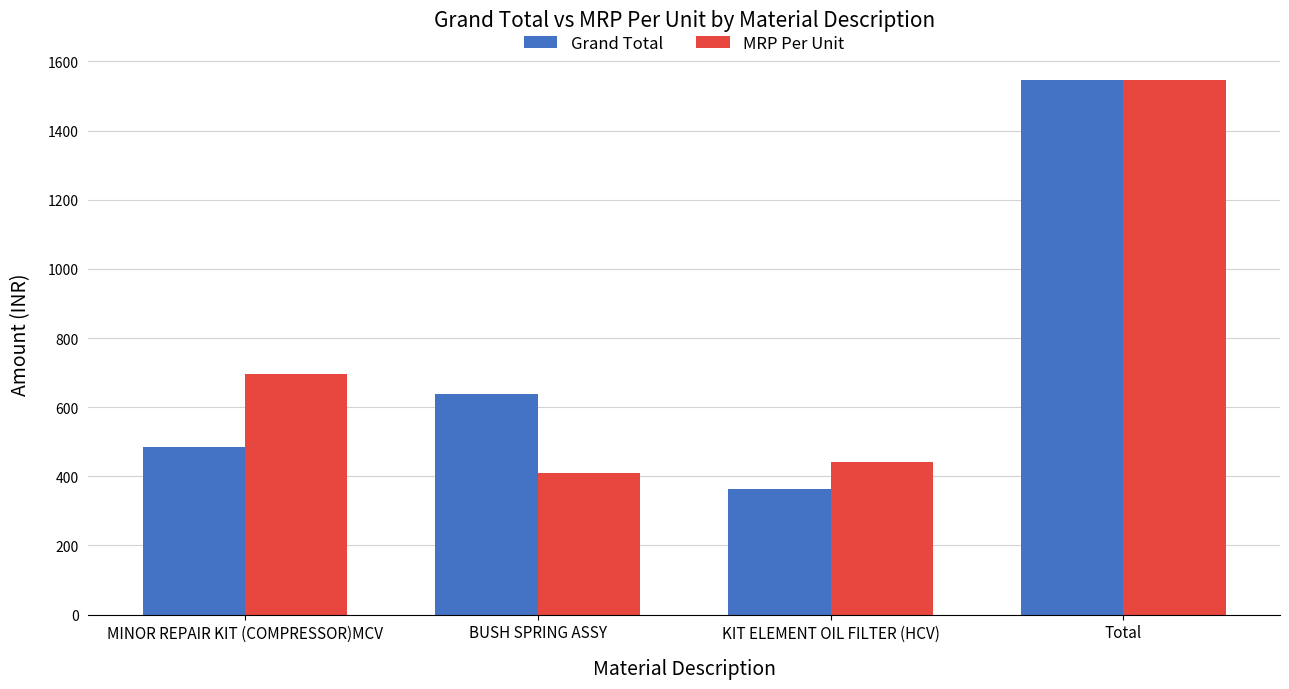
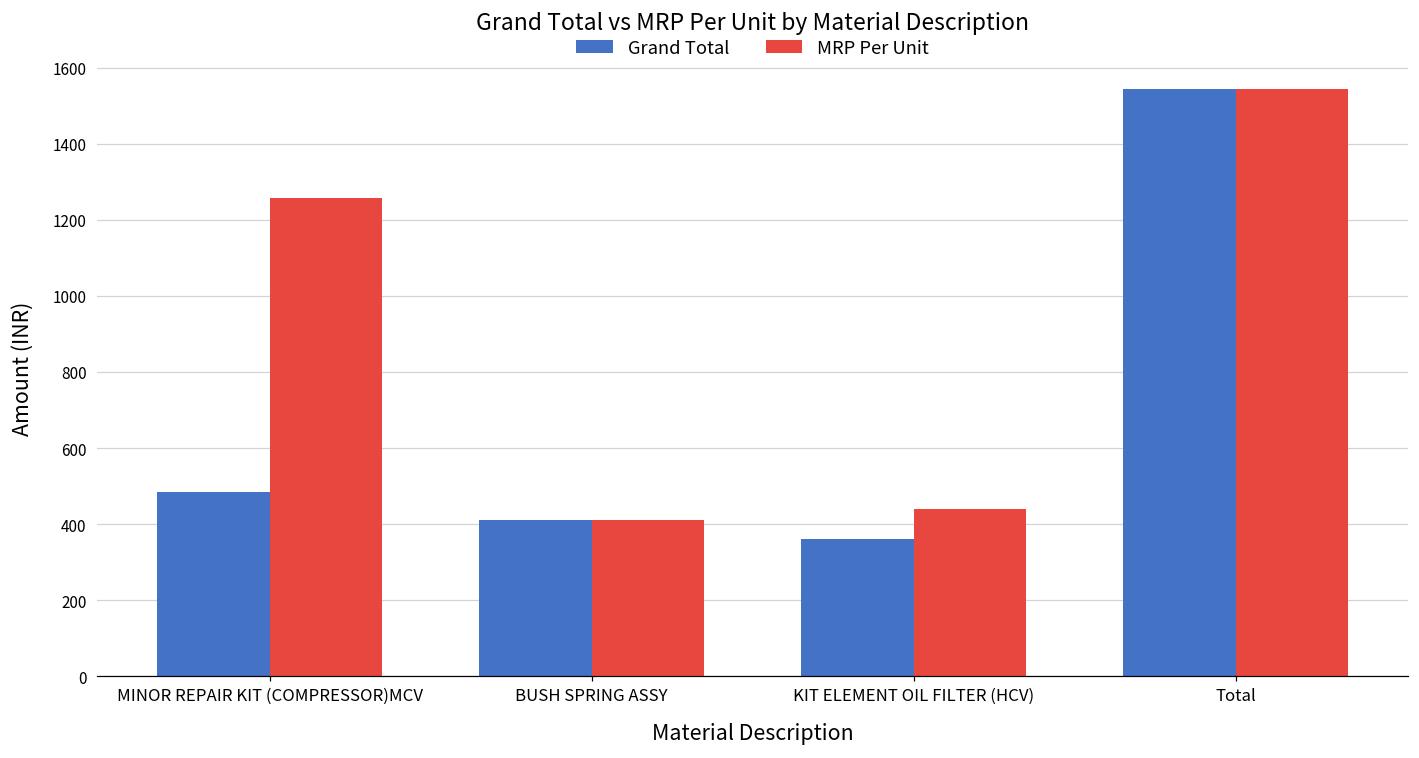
MRP Per Unit, MINOR REPAIR KIT (COMPRESSOR)MCV: 700 -> 1260
Grand Total, BUSH SPRING ASSY: 640 -> 410
